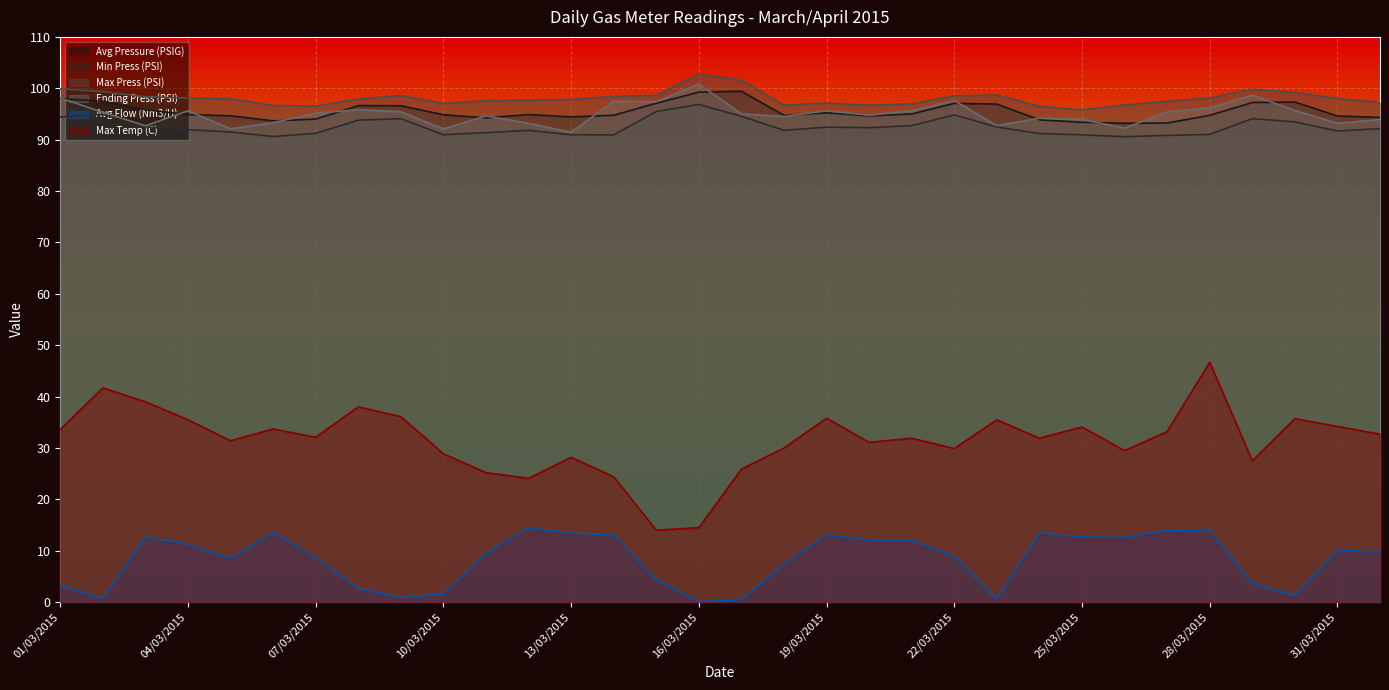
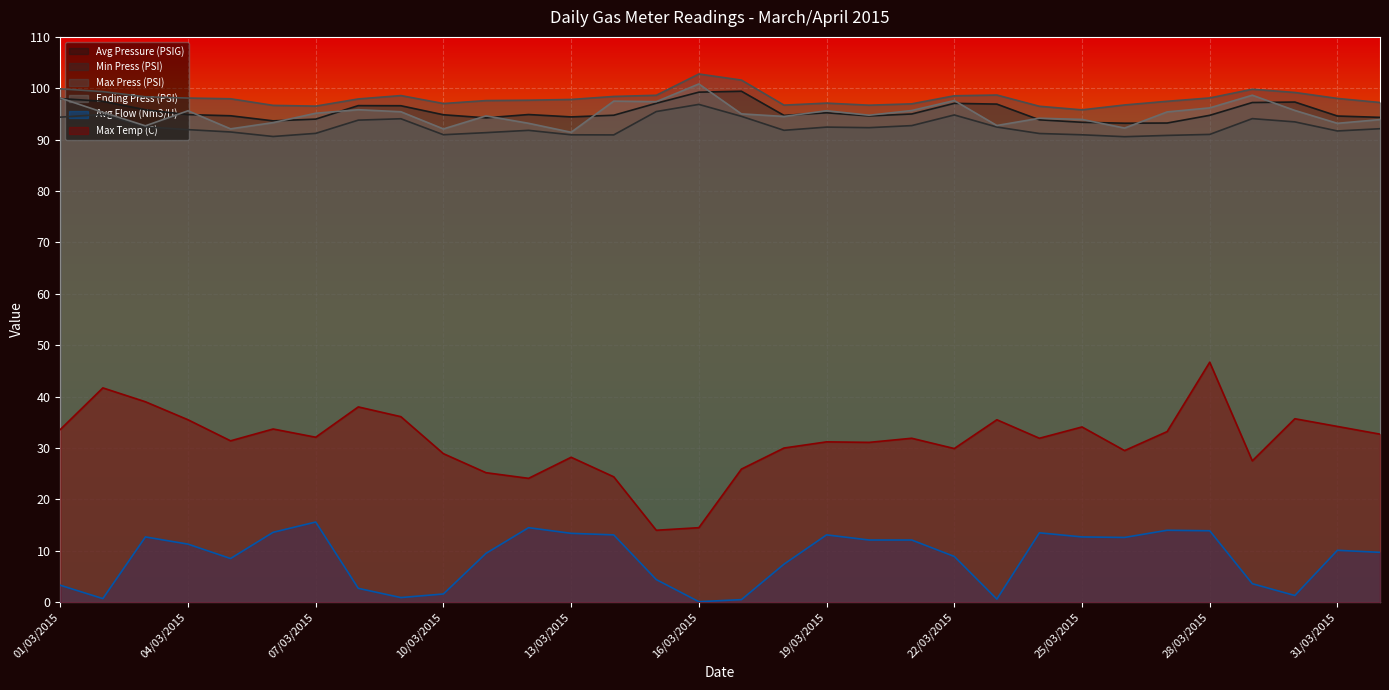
Avg Flow (Nm3/H), 07/03/2015: 9 -> 16
Max Temp (C), 19/03/2015: 36 -> 31
